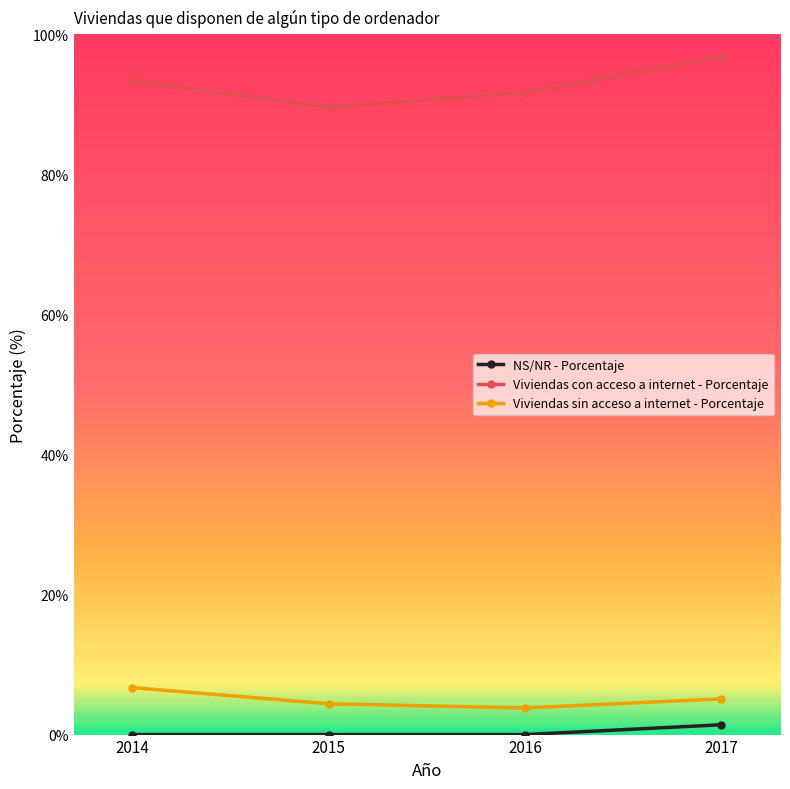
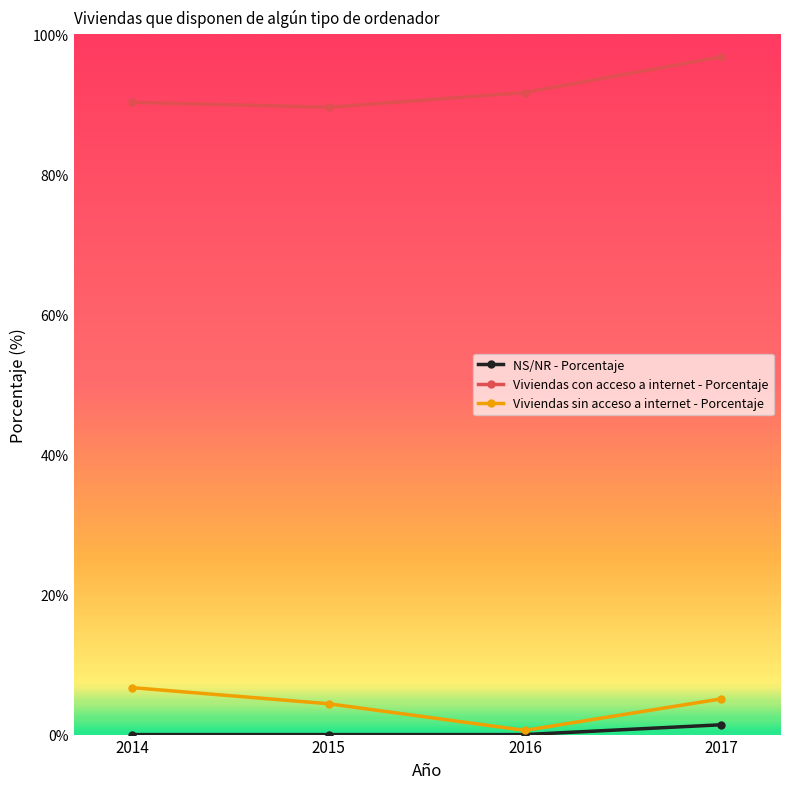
Viviendas con acceso a internet - Porcentaje, 2014: 93% -> 90%
Viviendas sin acceso a internet - Porcentaje, 2016: 4% -> 1%
